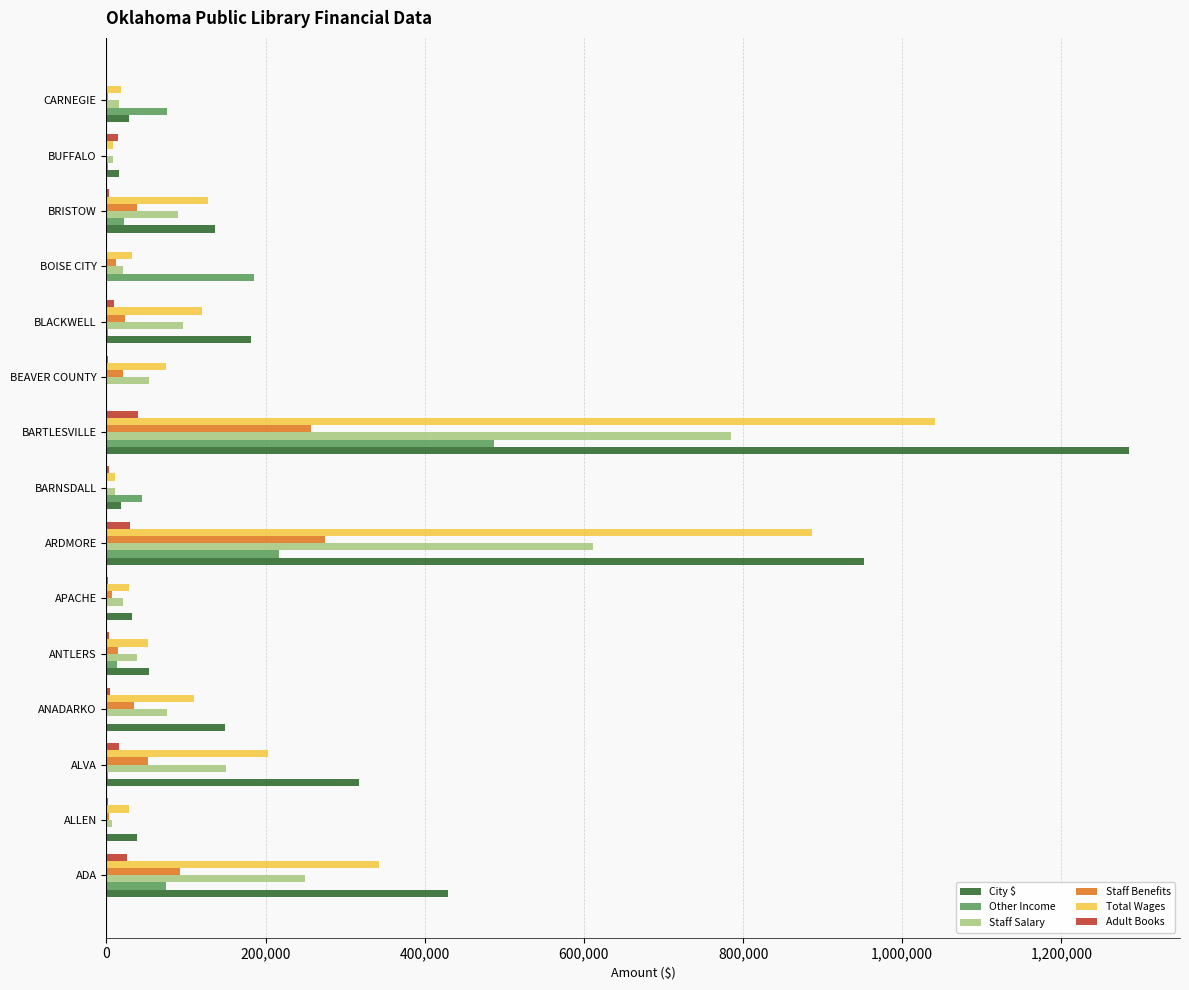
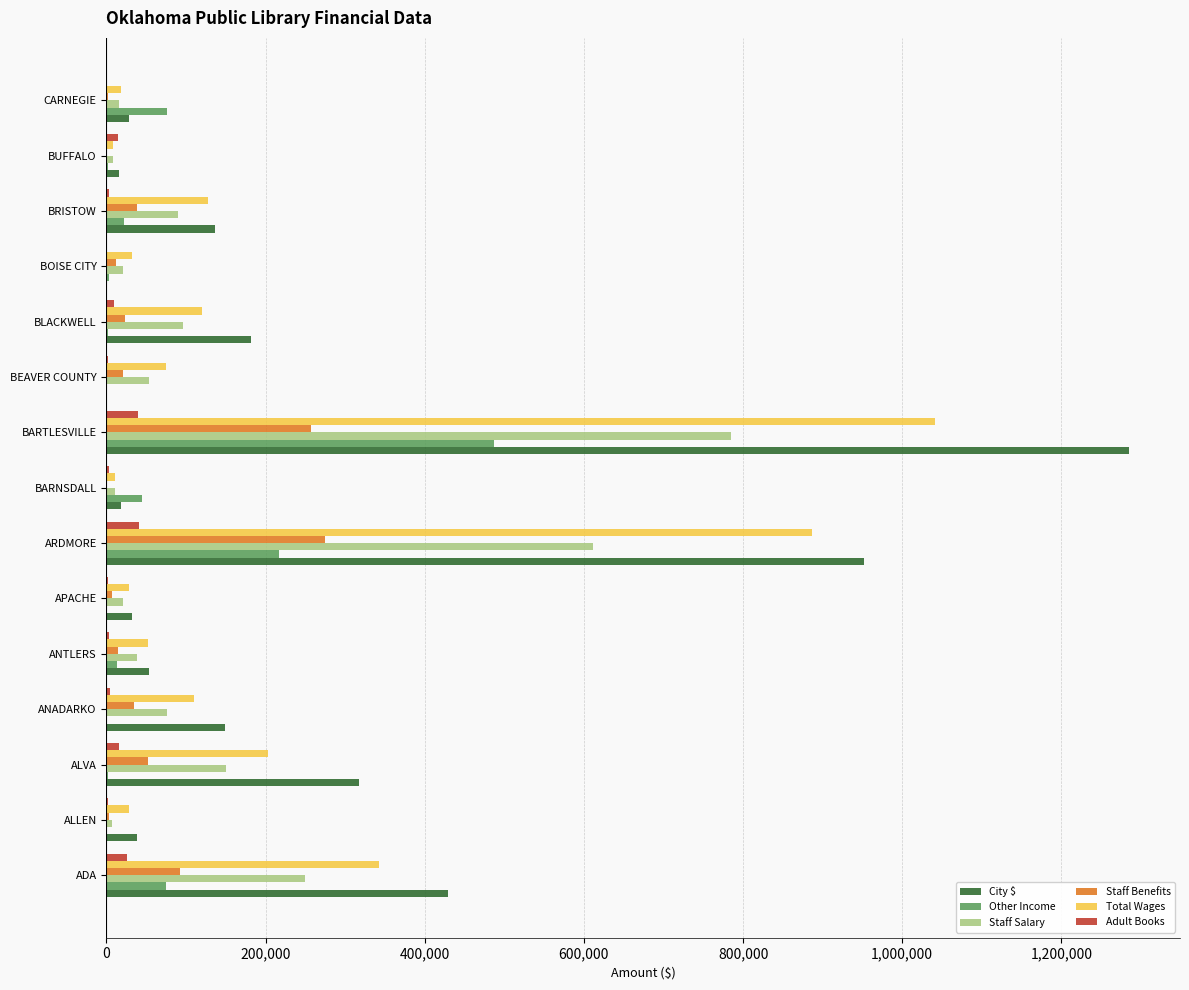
Other Income, BOISE CITY: 190,000 -> 0
Adult Books, ARDMORE: 30,000 -> 40,000
